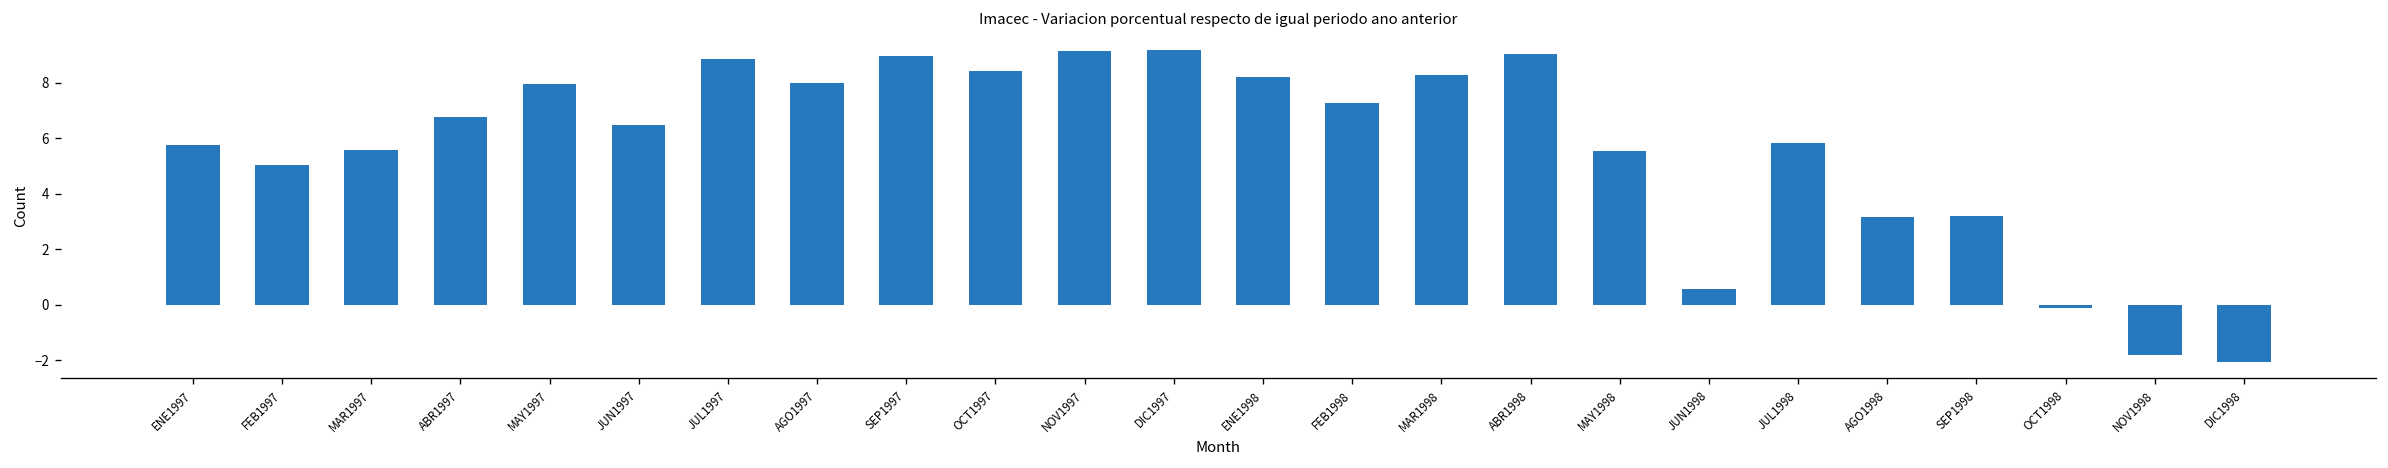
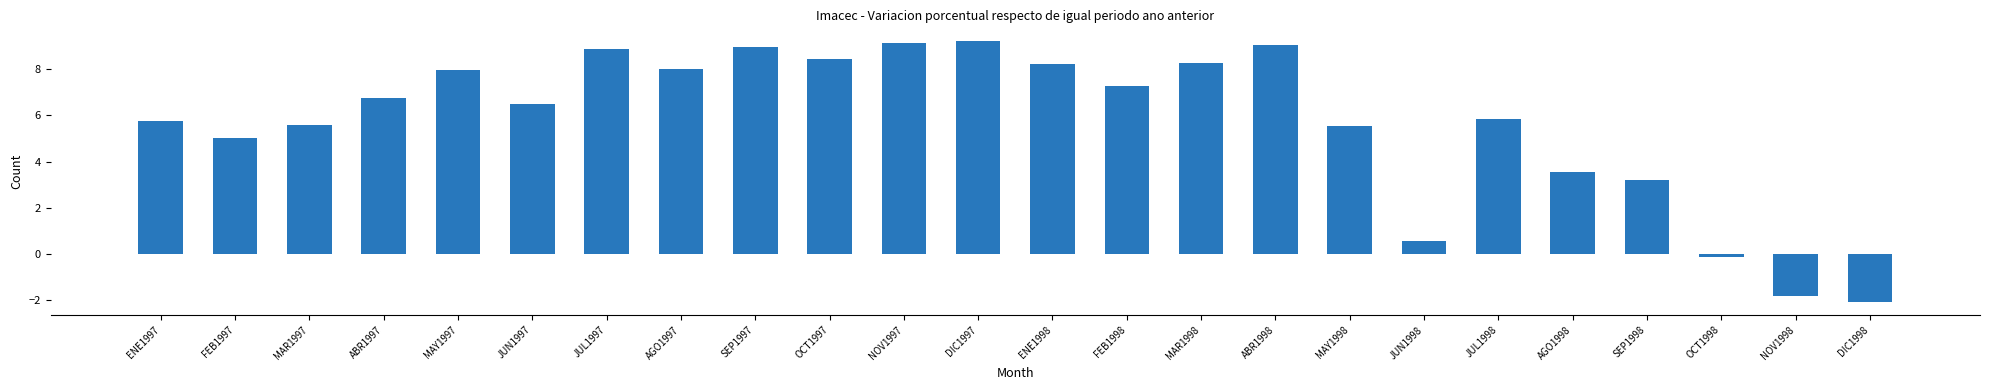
AGO1998: 3.2 -> 3.6
